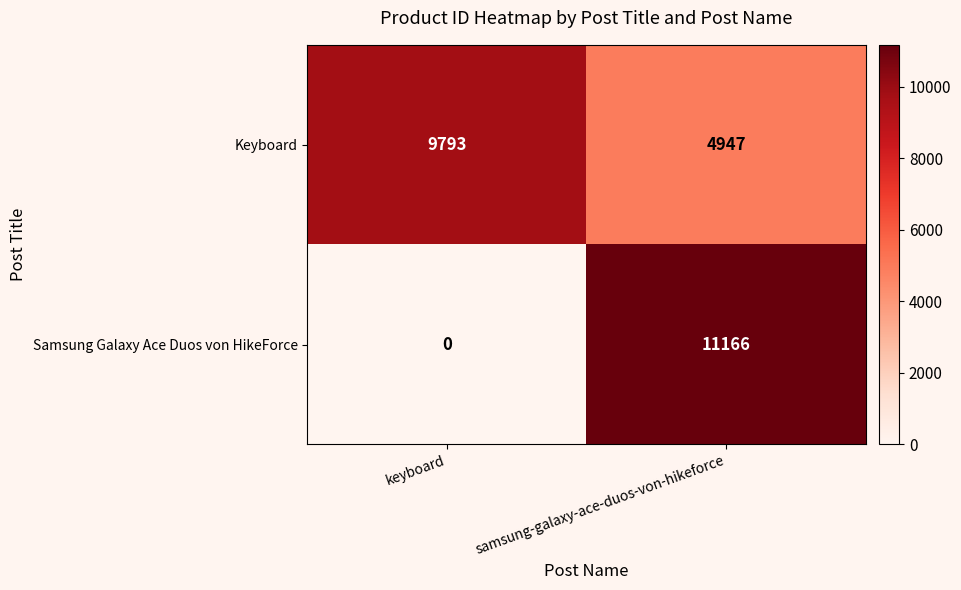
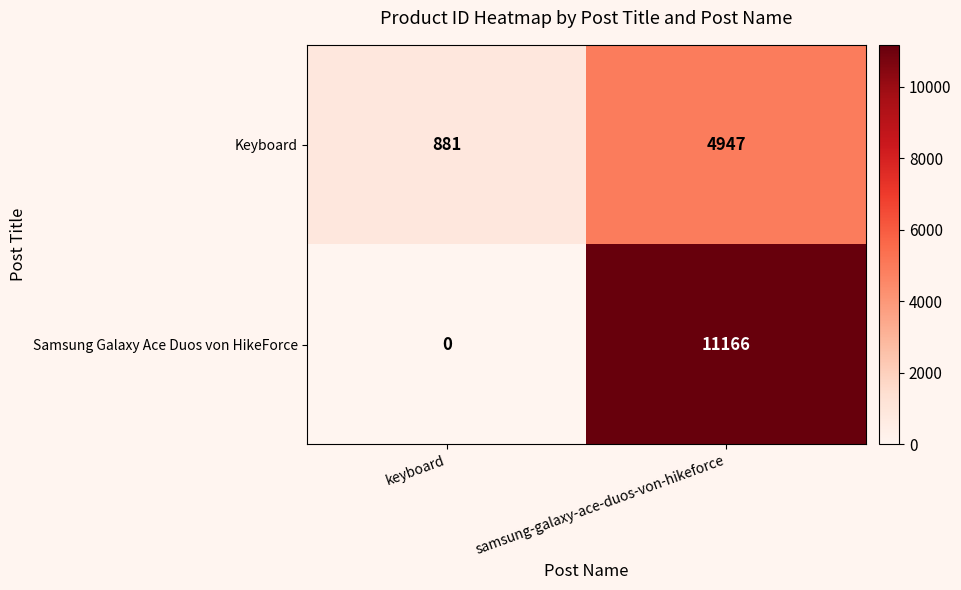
Keyboard, keyboard: 9793 -> 881
